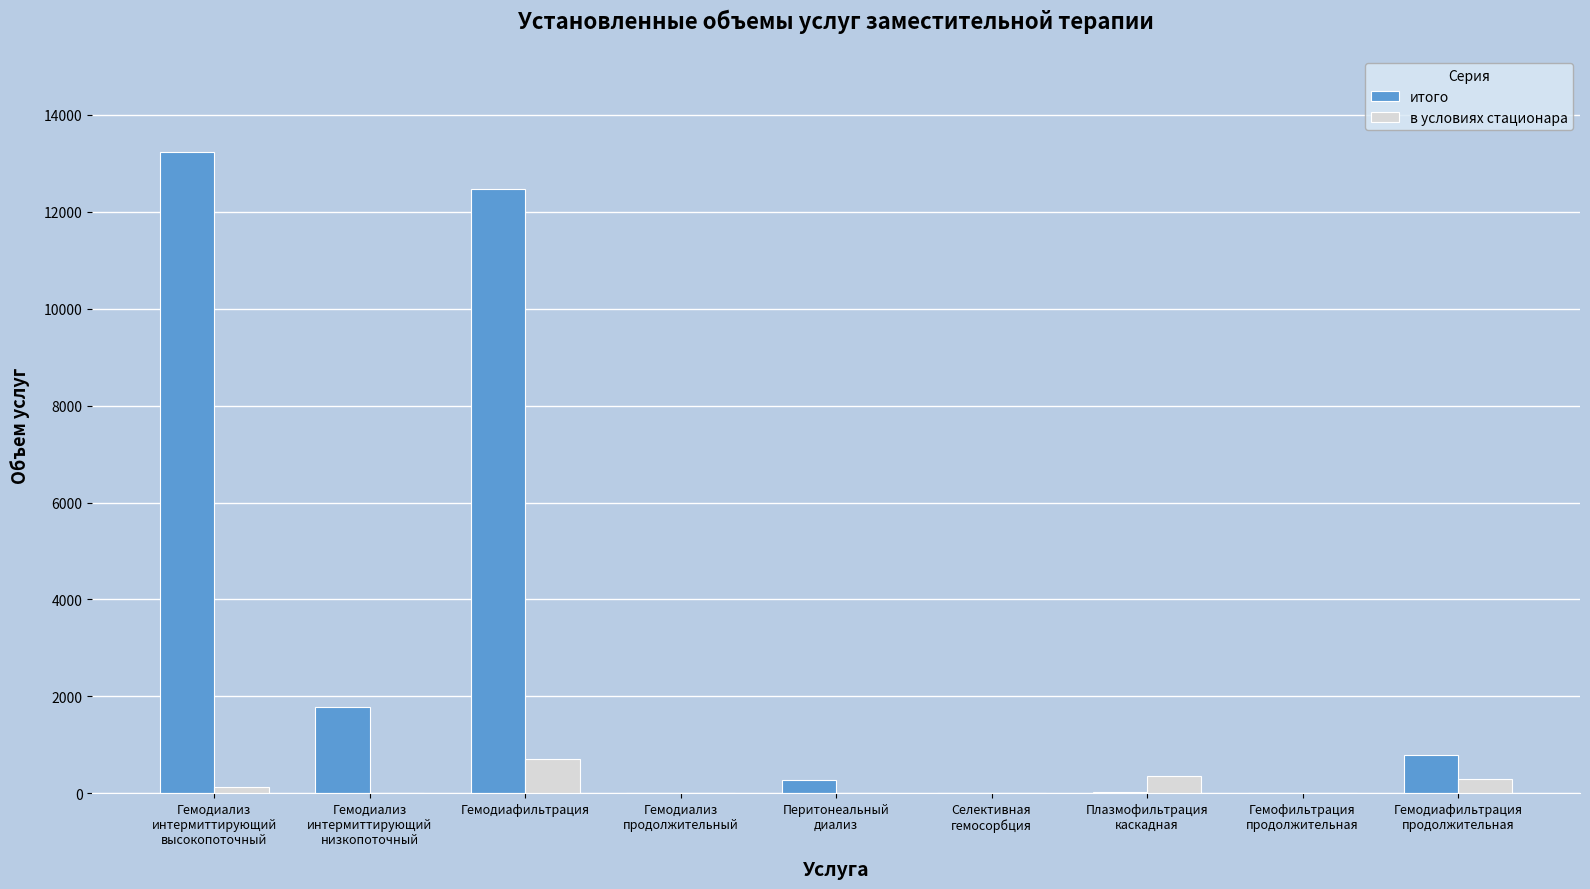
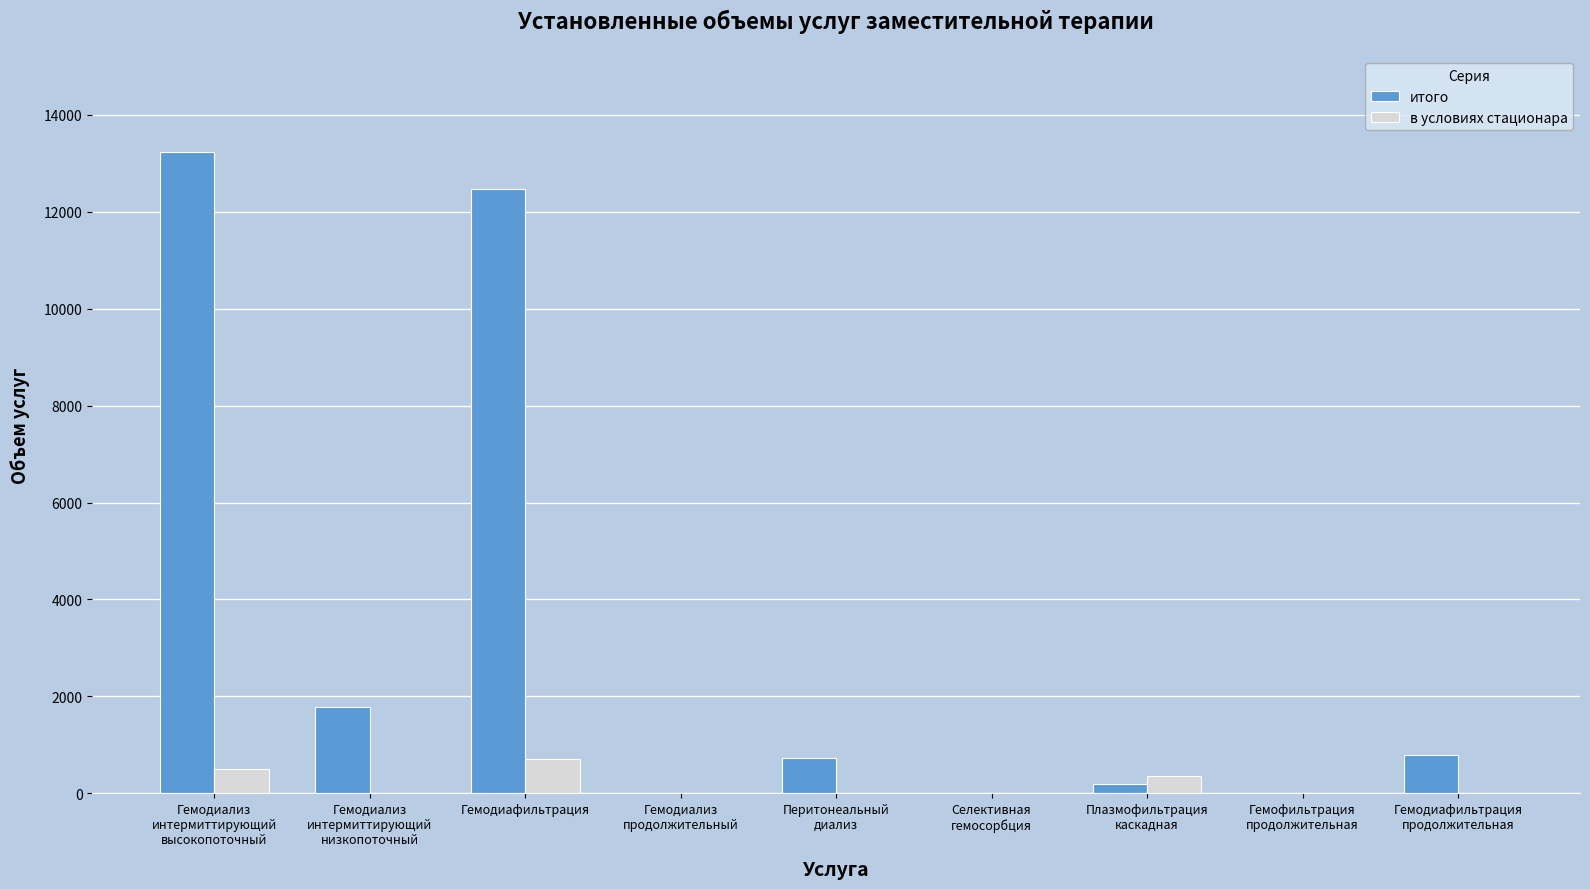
в условиях стационара, Гемодиализ интермиттирующий высокопоточный: 100 -> 500
итого, Перитонеальный диализ: 300 -> 700
итого, Плазмофильтрация каскадная: 0 -> 200
в условиях стационара, Гемодиафильтрация продолжительная: 300 -> 0
